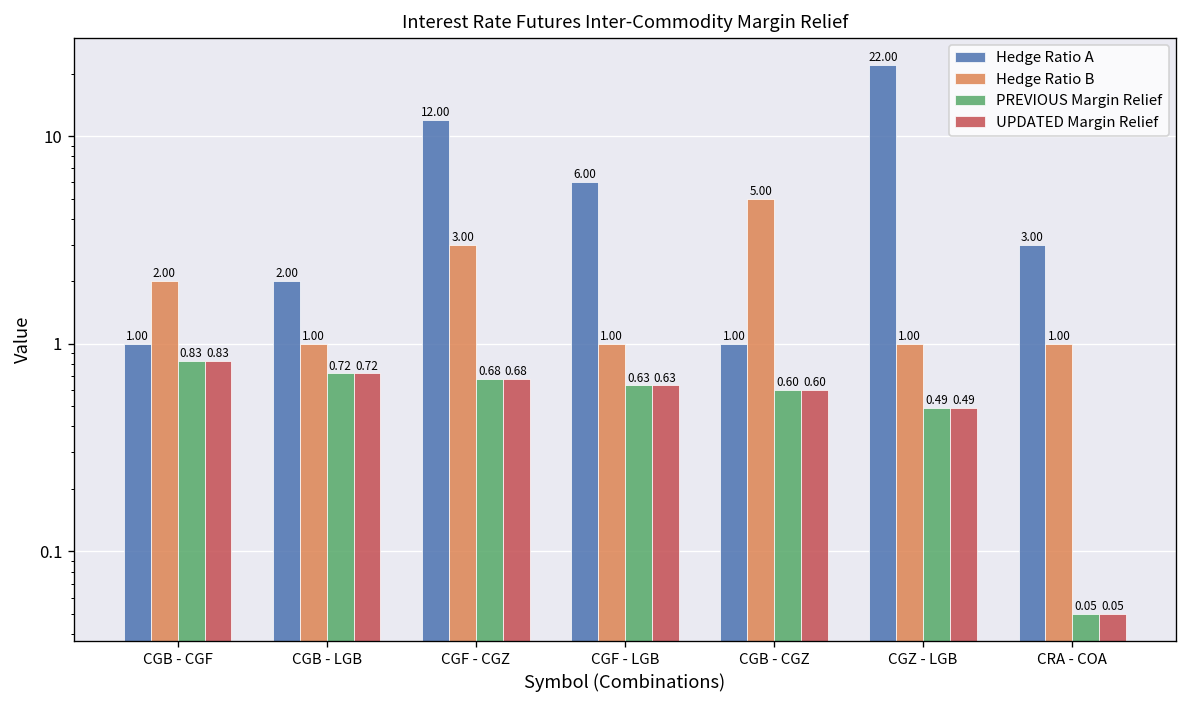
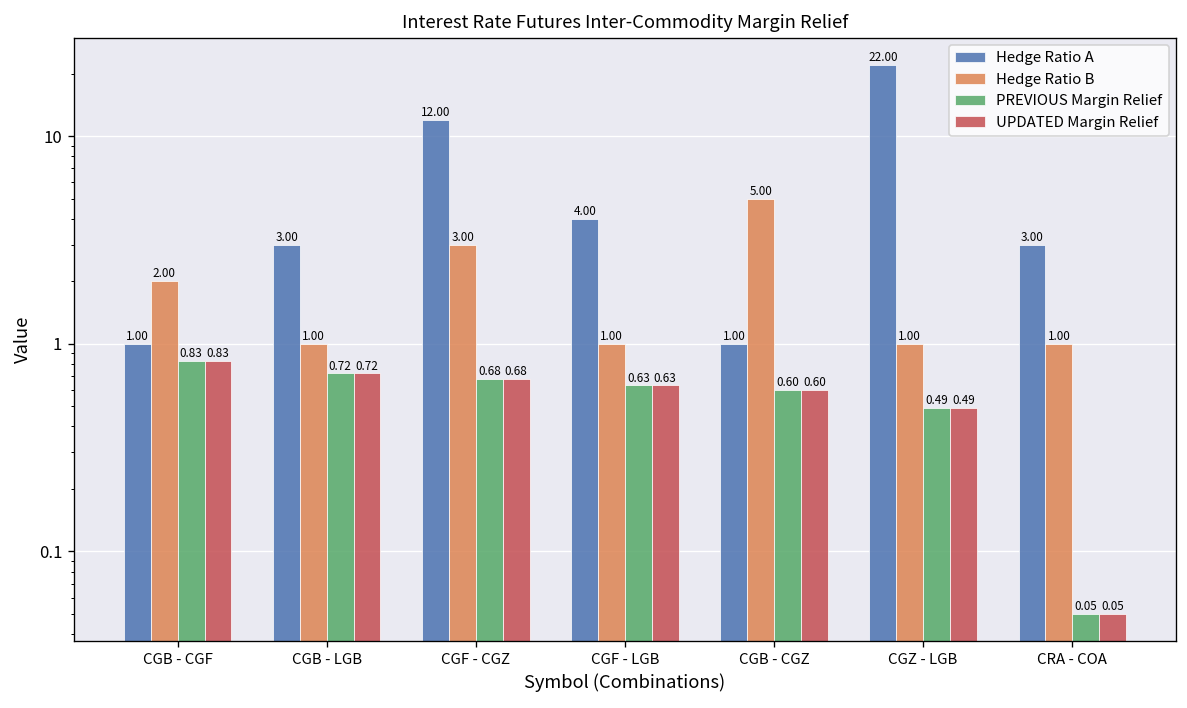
Hedge Ratio A, CGB - LGB: 2.00 -> 3.00
Hedge Ratio A, CGF - LGB: 6.00 -> 4.00
